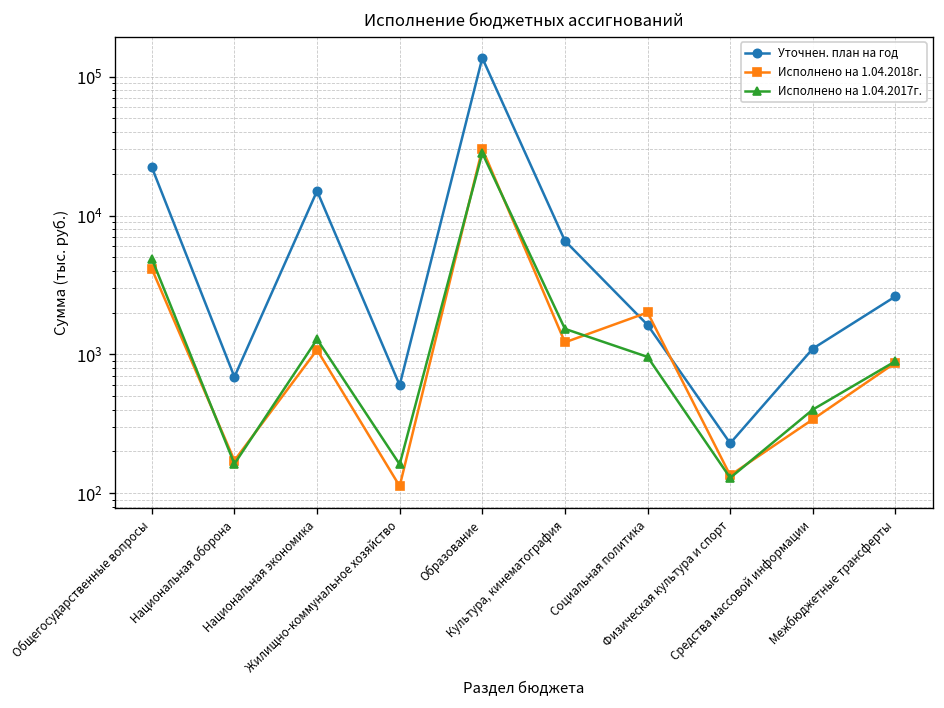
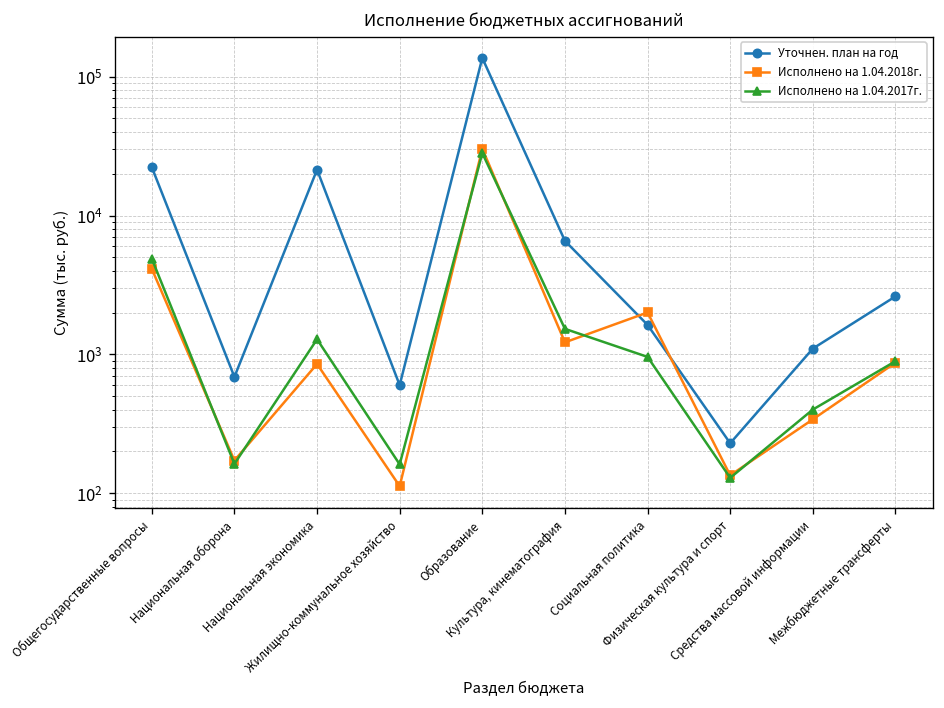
Уточнен. план на год, Национальная экономика: 15000 -> 21000
Исполнено на 1.04.2018г., Национальная экономика: 1100 -> 900
